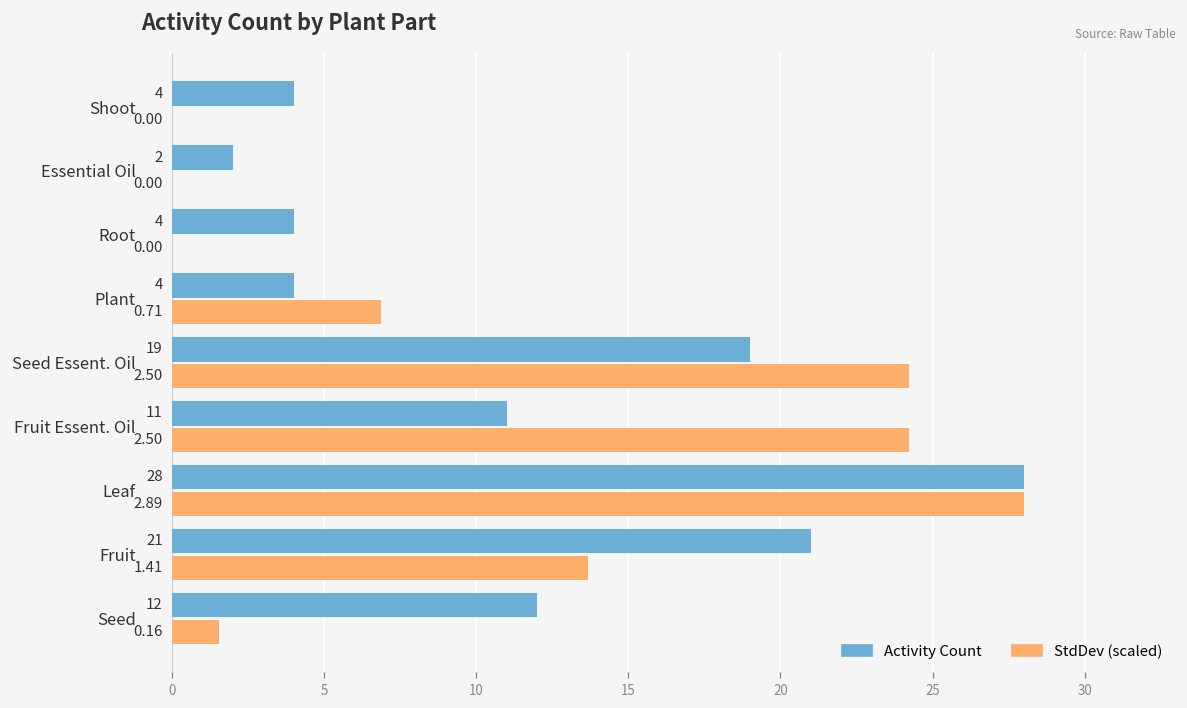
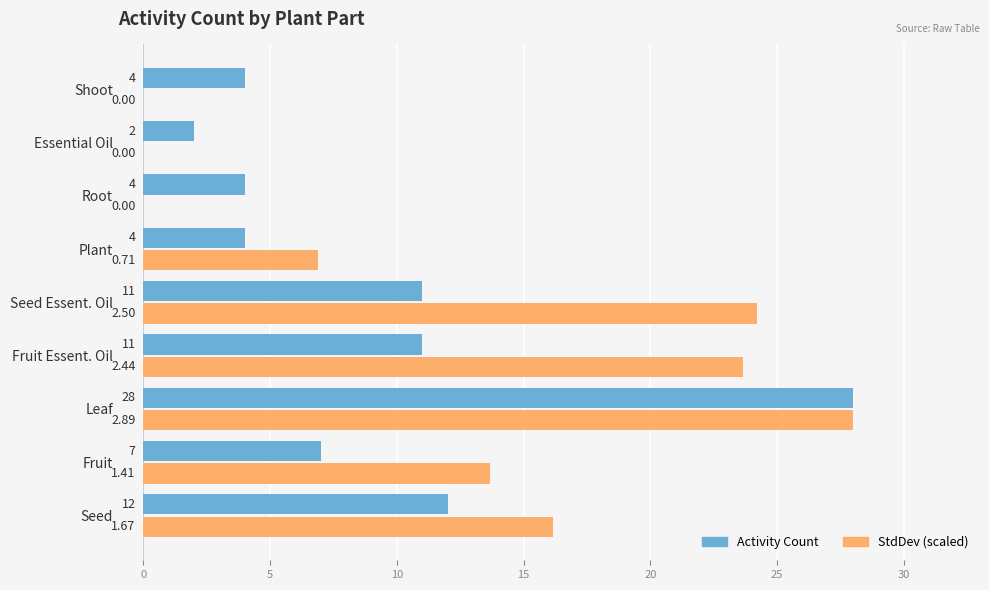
Activity Count, Seed Essent. Oil: 19 -> 11
StdDev (scaled), Fruit Essent. Oil: 2.50 -> 2.44
Activity Count, Fruit: 21 -> 7
StdDev (scaled), Seed: 0.16 -> 1.67
